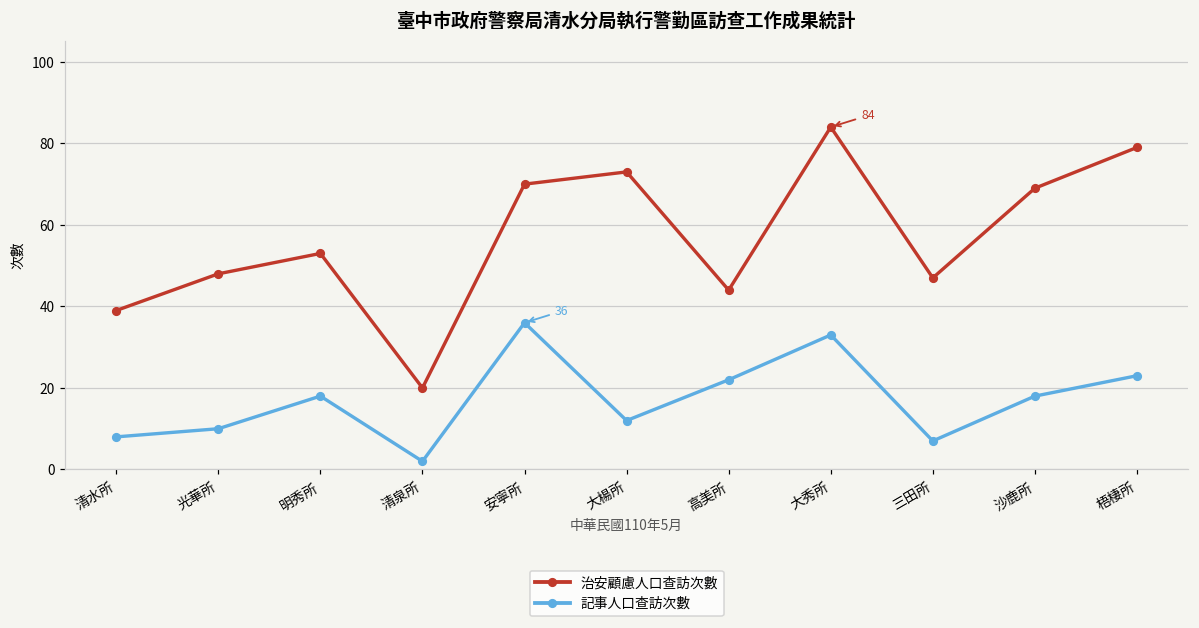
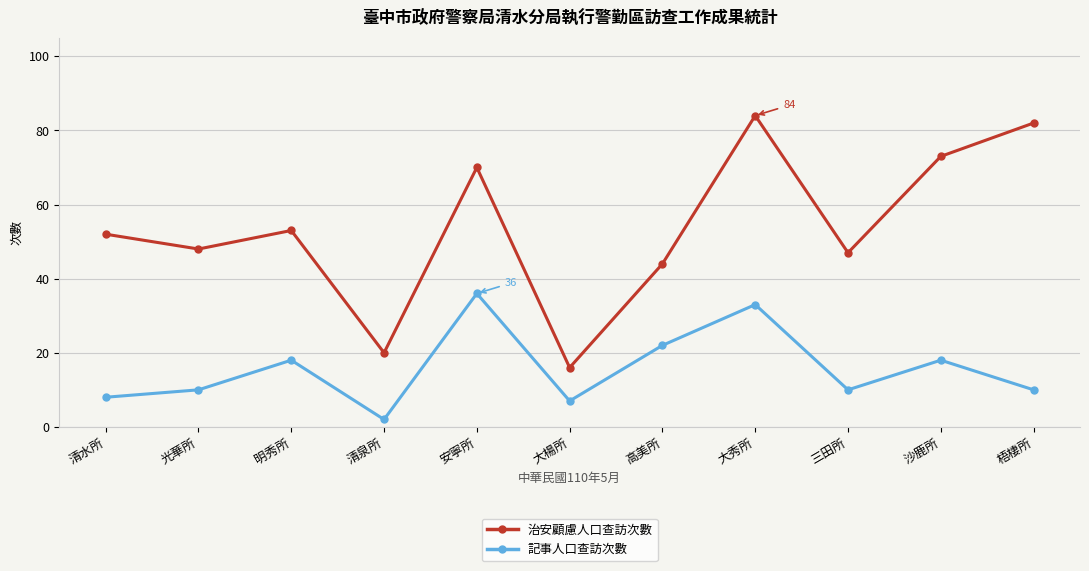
治安顧慮人口查訪次數, 清水所: 39 -> 52
治安顧慮人口查訪次數, 大楊所: 73 -> 16
記事人口查訪次數, 大楊所: 12 -> 7
記事人口查訪次數, 三田所: 7 -> 10
治安顧慮人口查訪次數, 沙鹿所: 69 -> 73
治安顧慮人口查訪次數, 梧棲所: 79 -> 82
記事人口查訪次數, 梧棲所: 23 -> 10
